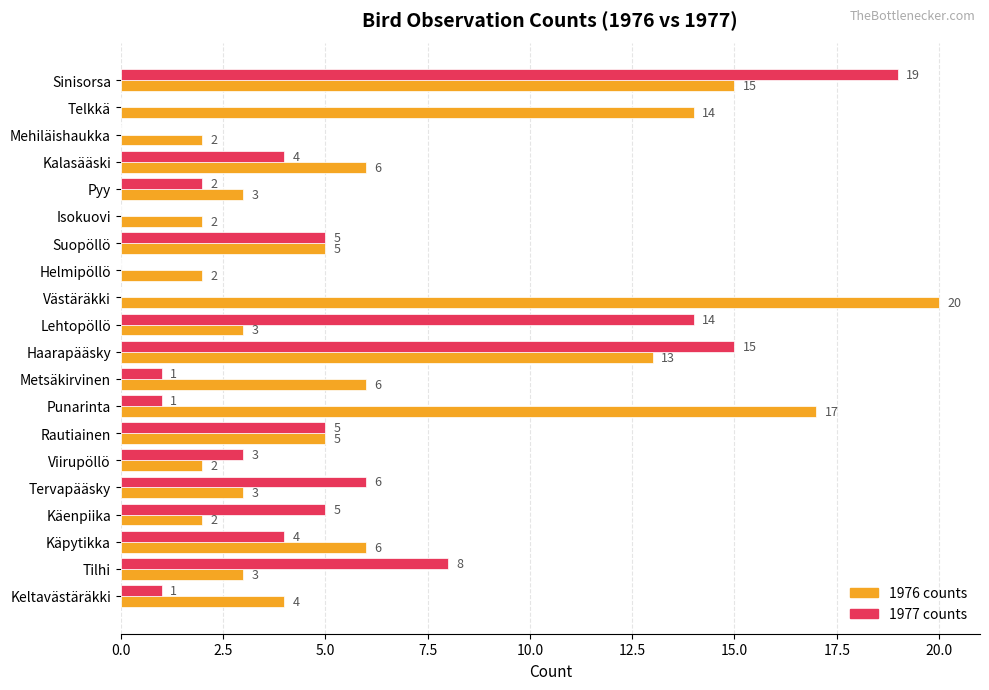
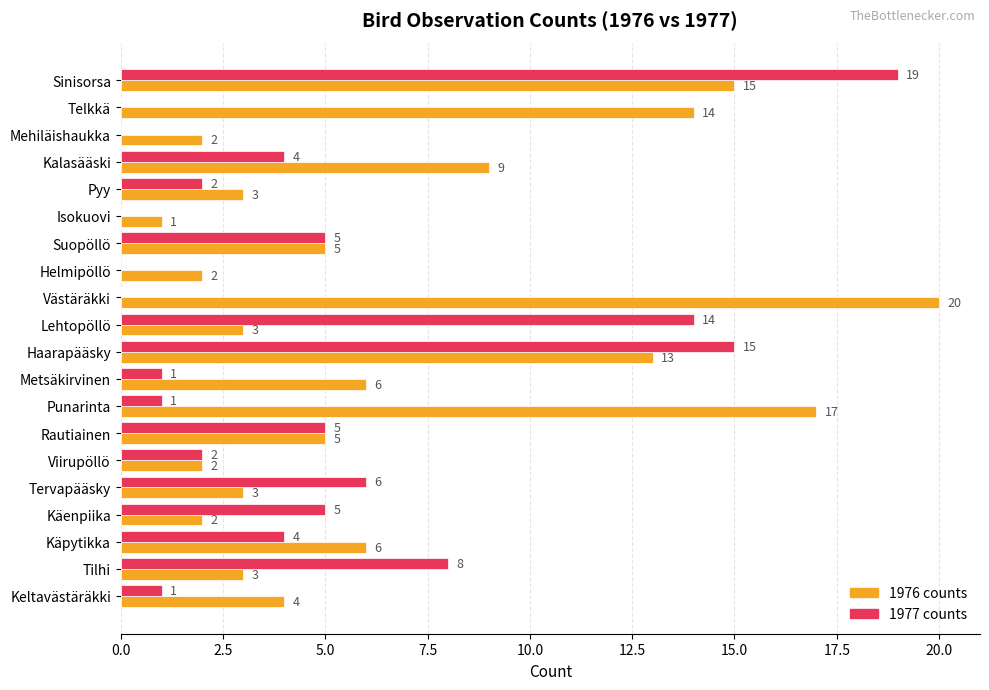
1976 counts, Kalasääski: 6 -> 9
1976 counts, Isokuovi: 2 -> 1
1977 counts, Viirupöllö: 3 -> 2
